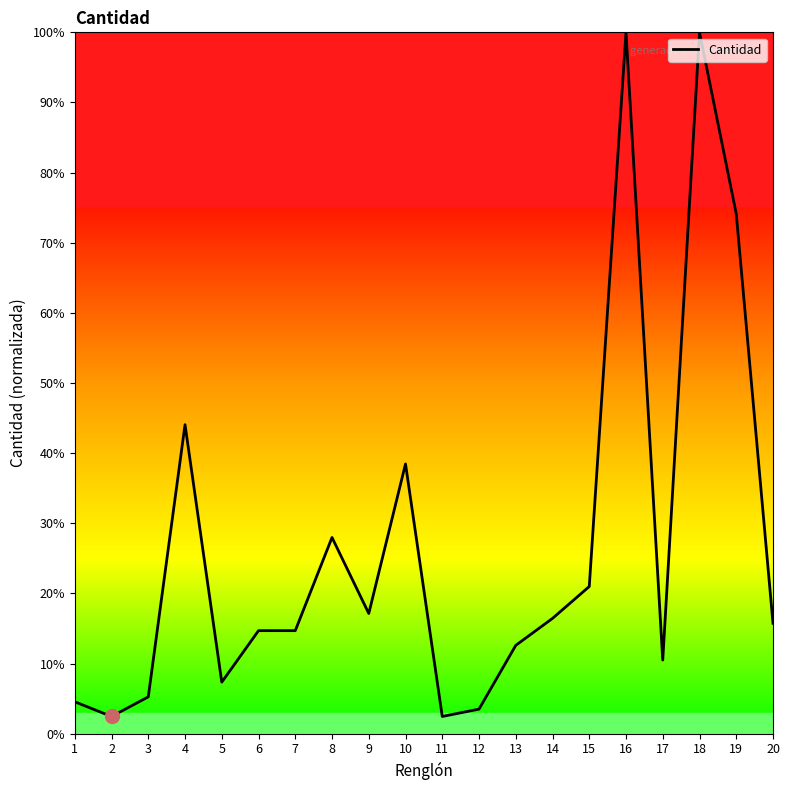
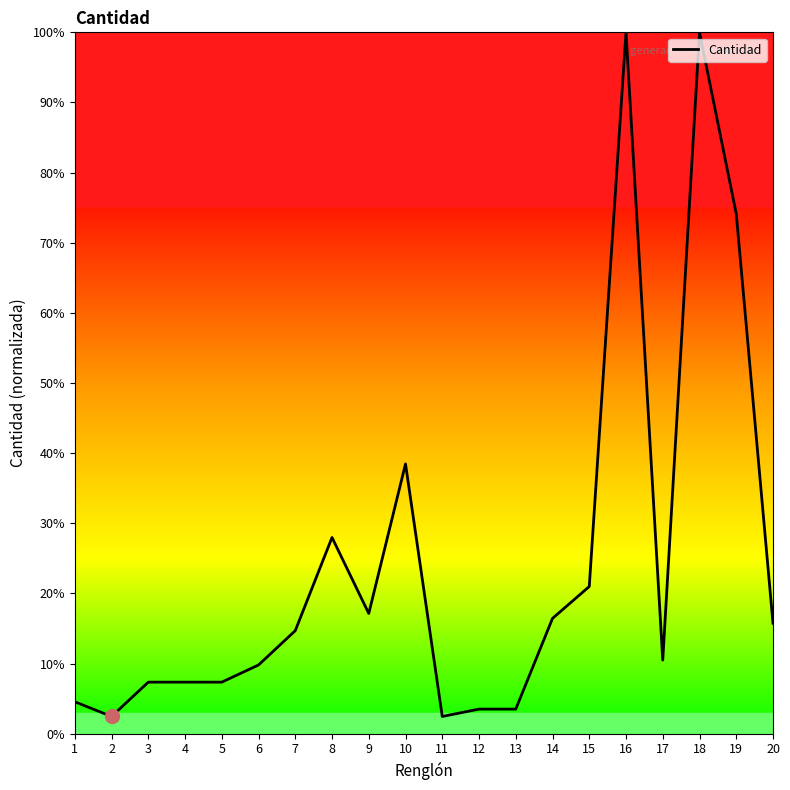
Cantidad, 3: 5% -> 7%
Cantidad, 4: 44% -> 7%
Cantidad, 6: 15% -> 10%
Cantidad, 13: 13% -> 3%
